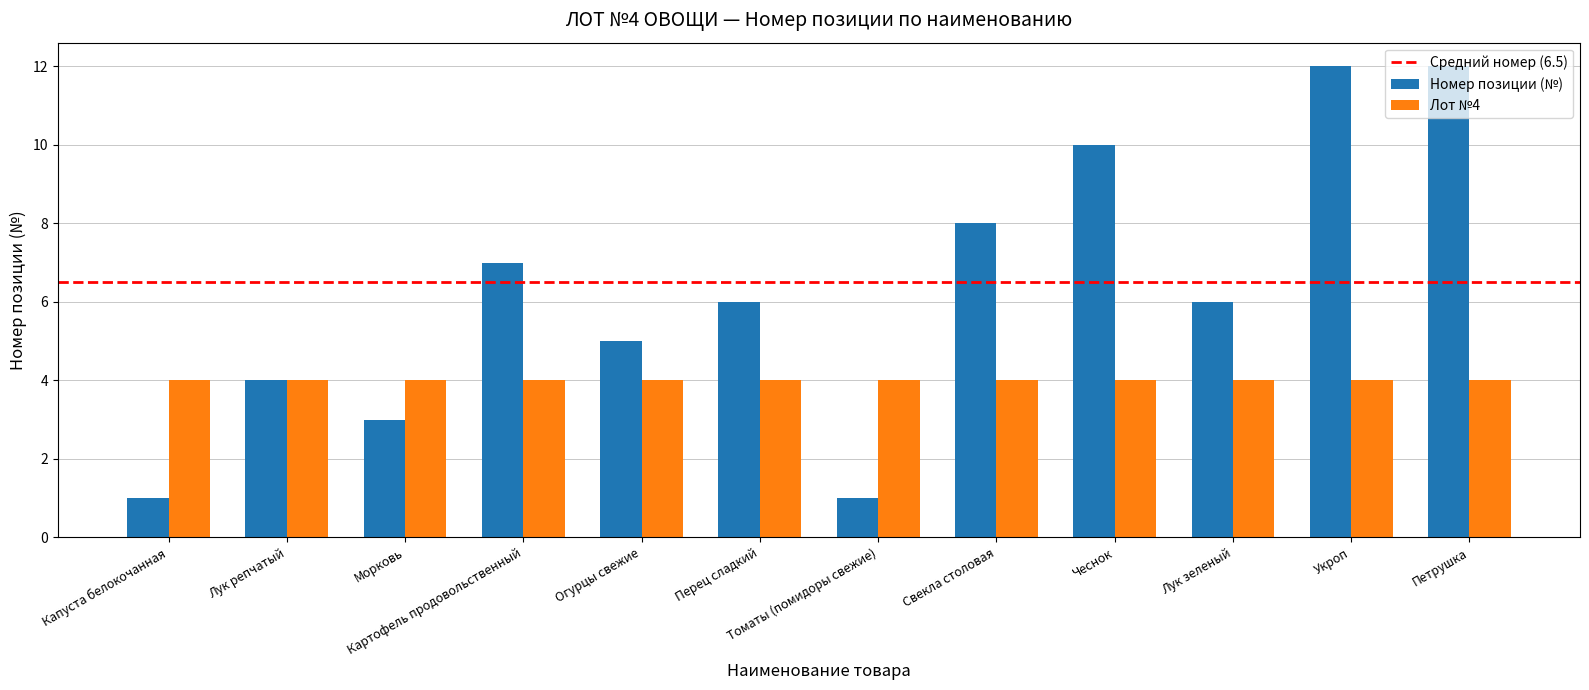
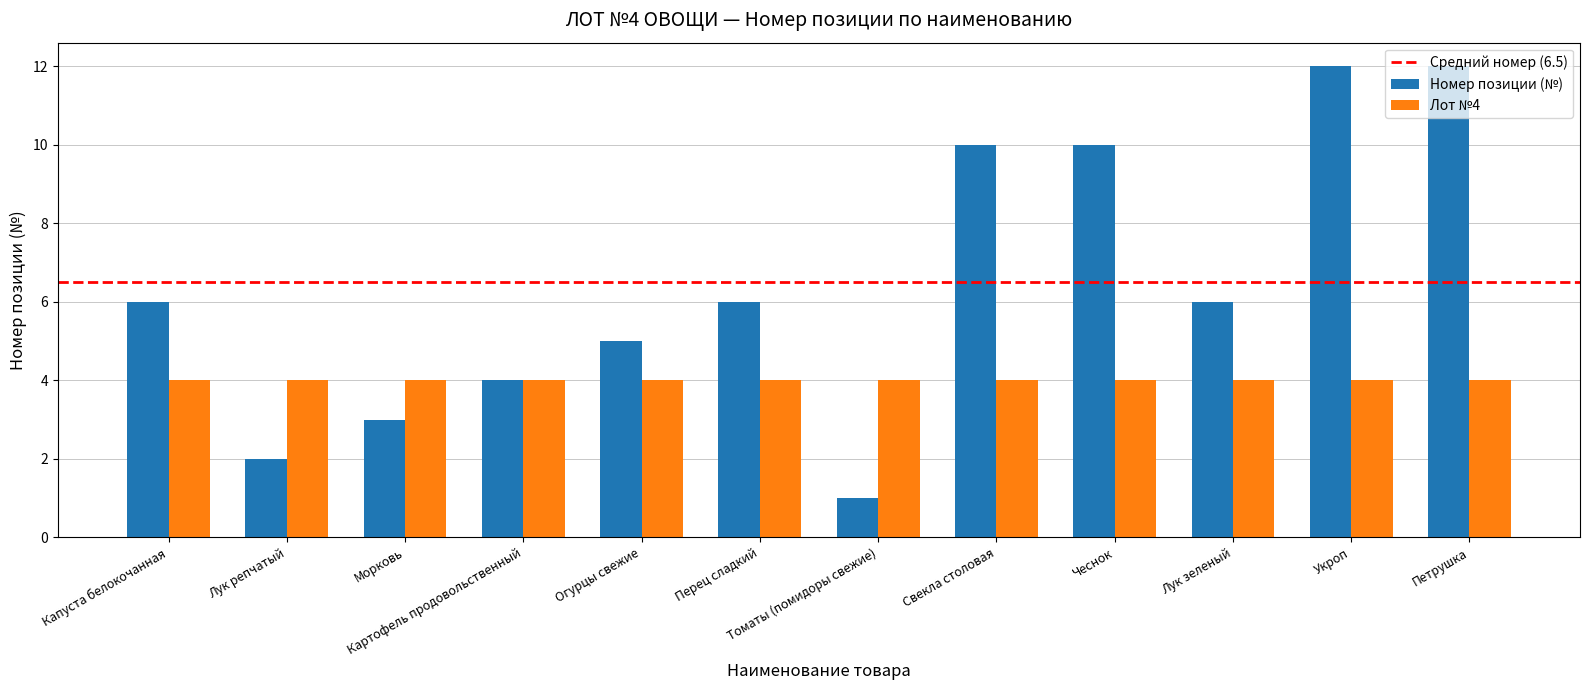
Номер позиции (№), Капуста белокочанная: 1 -> 6
Номер позиции (№), Лук репчатый: 4 -> 2
Номер позиции (№), Картофель продовольственный: 7 -> 4
Номер позиции (№), Свекла столовая: 8 -> 10
